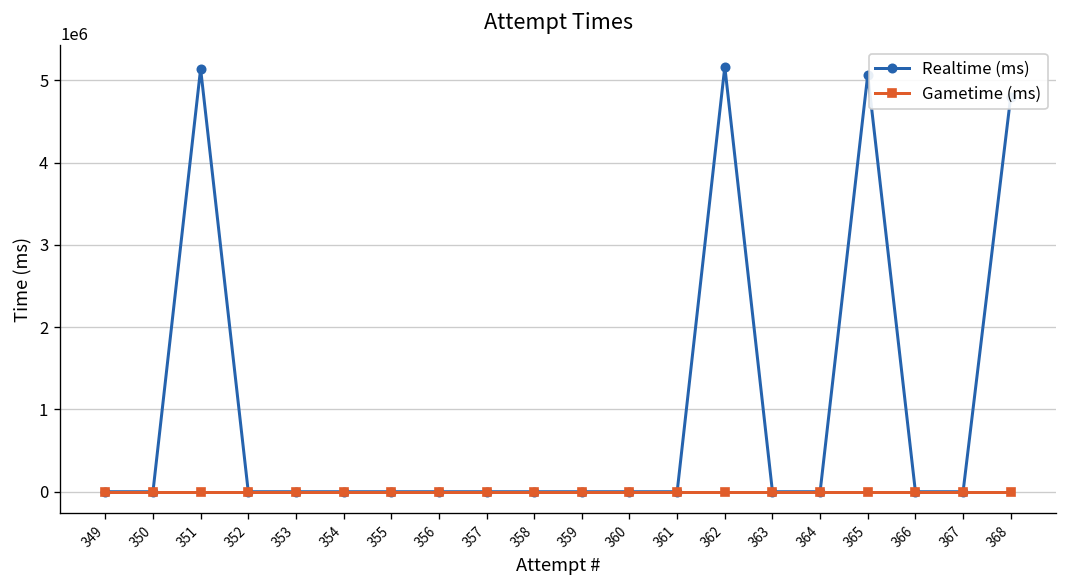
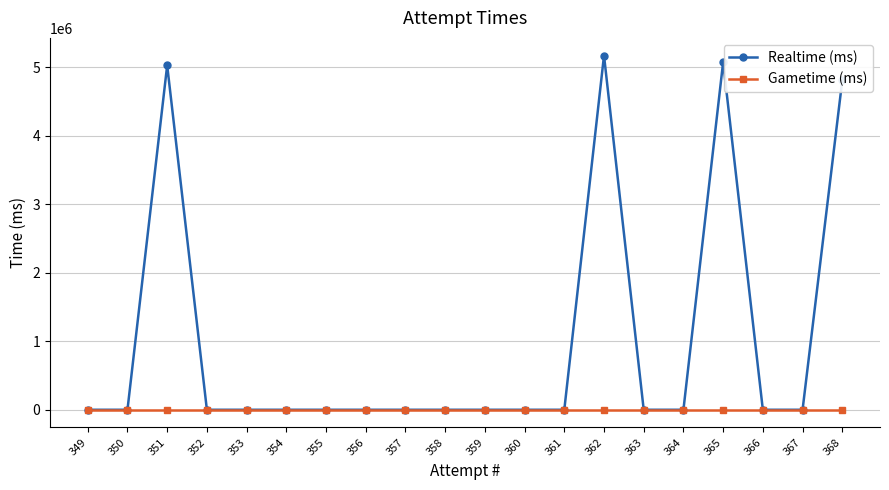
Realtime (ms), 351: 5100000 -> 5000000
